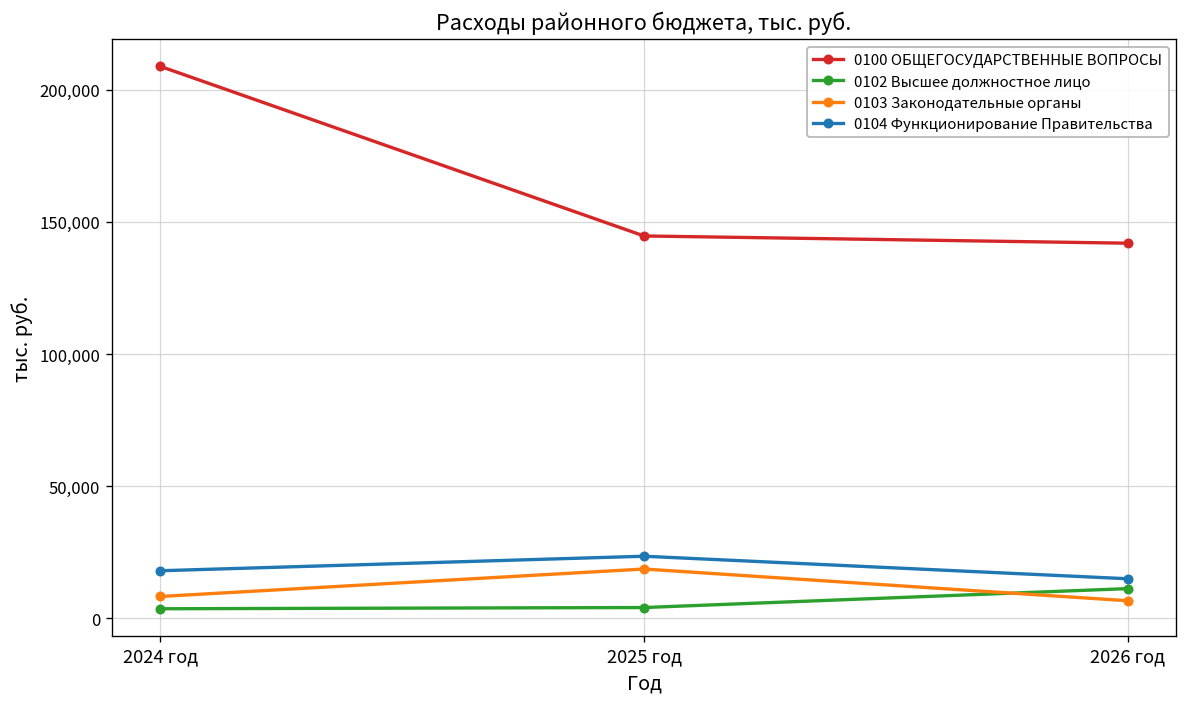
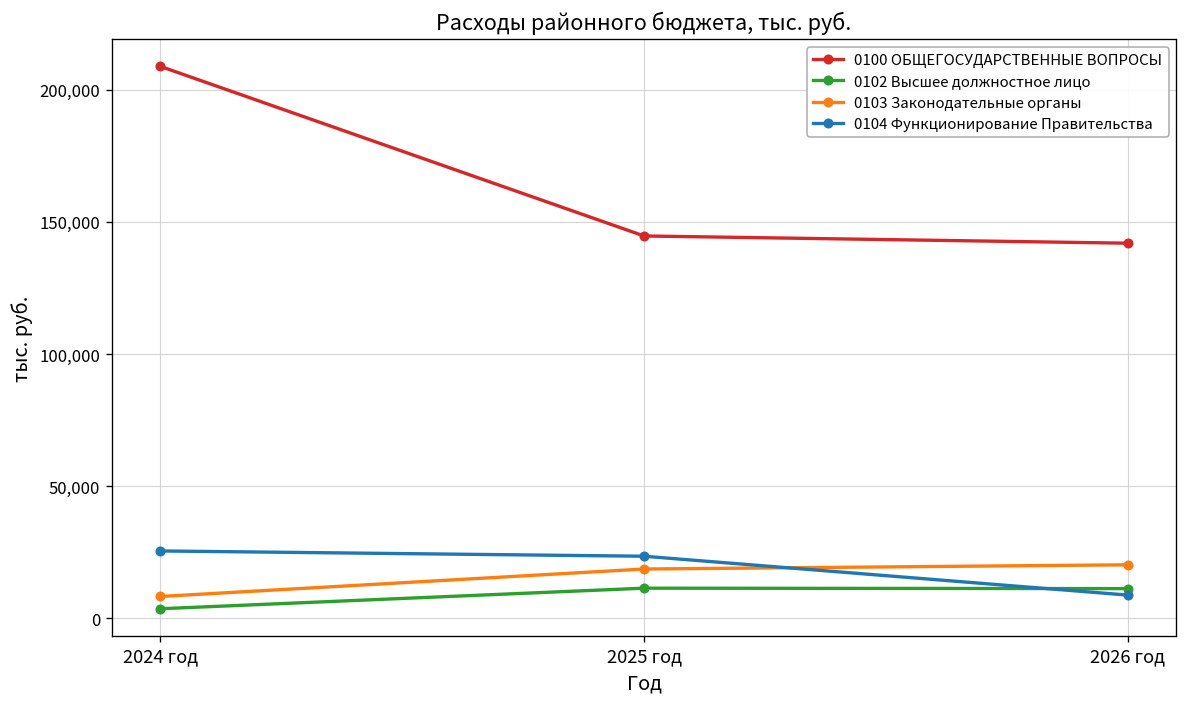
0104 Функционирование Правительства, 2024 год: 18,000 -> 26,000
0102 Высшее должностное лицо, 2025 год: 4,000 -> 11,000
0103 Законодательные органы, 2026 год: 7,000 -> 20,000
0104 Функционирование Правительства, 2026 год: 15,000 -> 9,000
